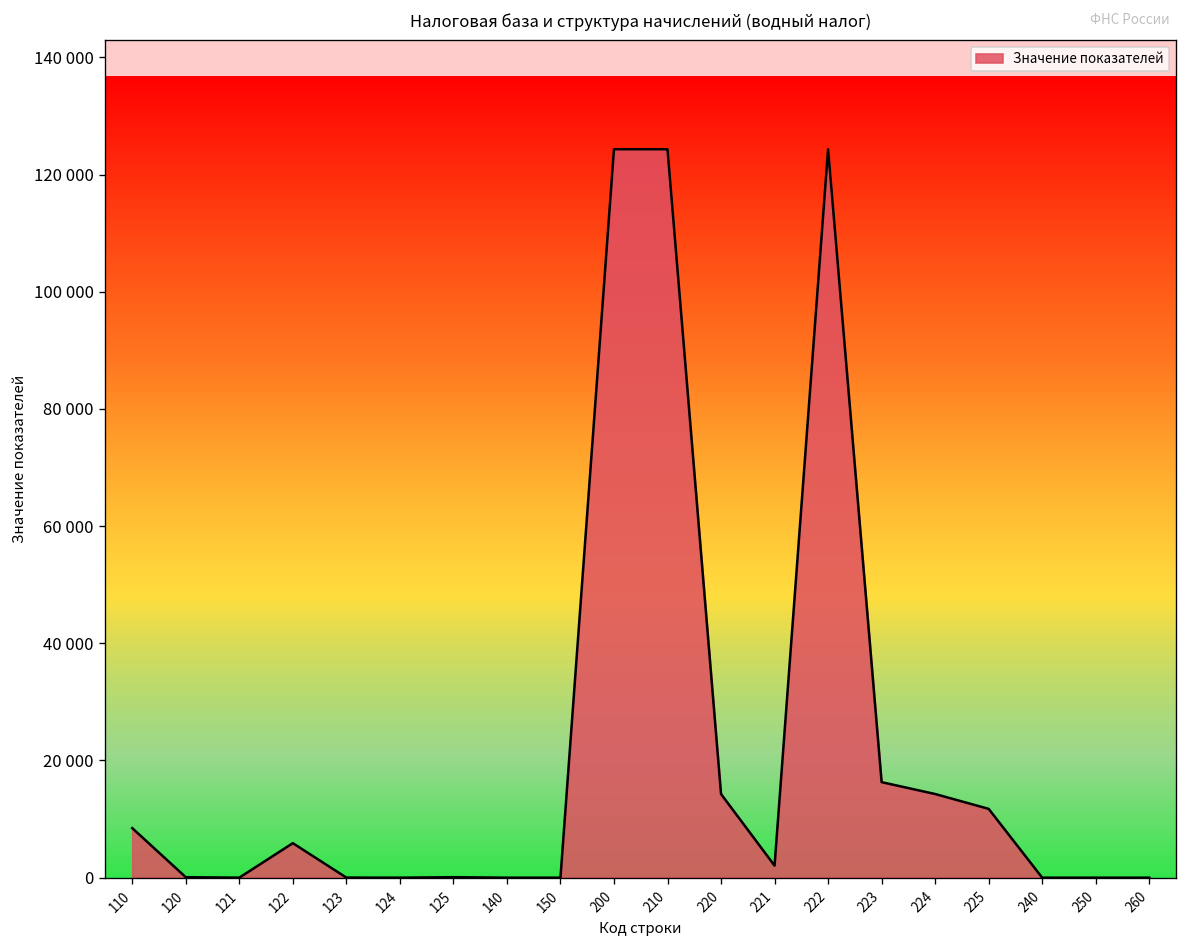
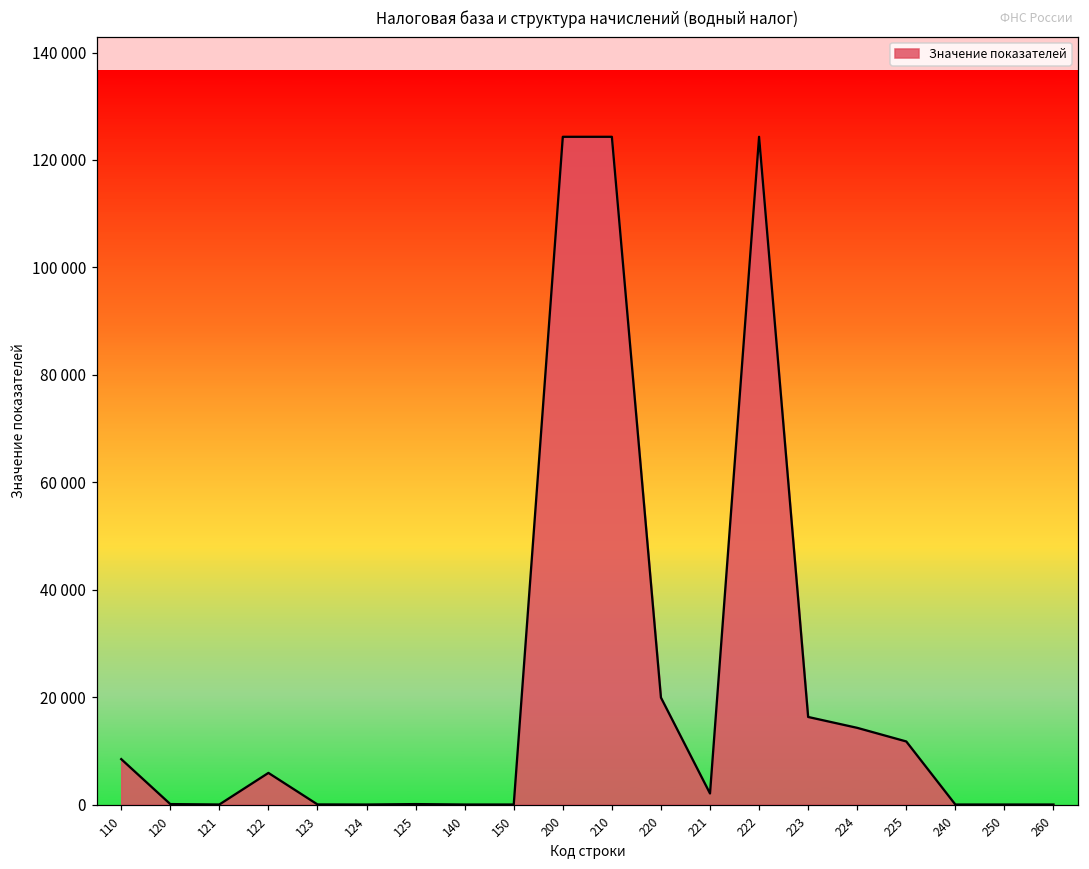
220: 14000 -> 20000
